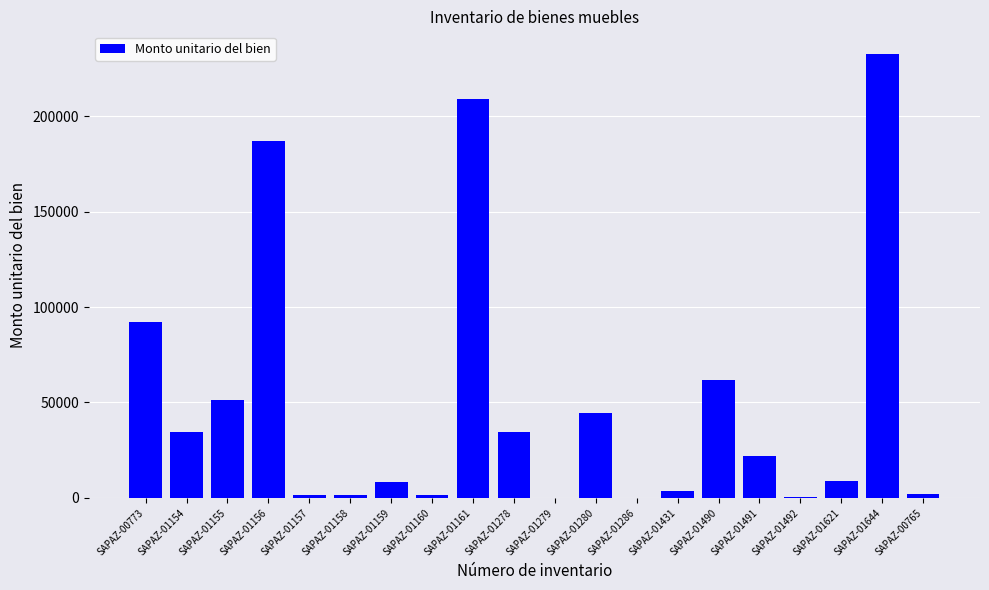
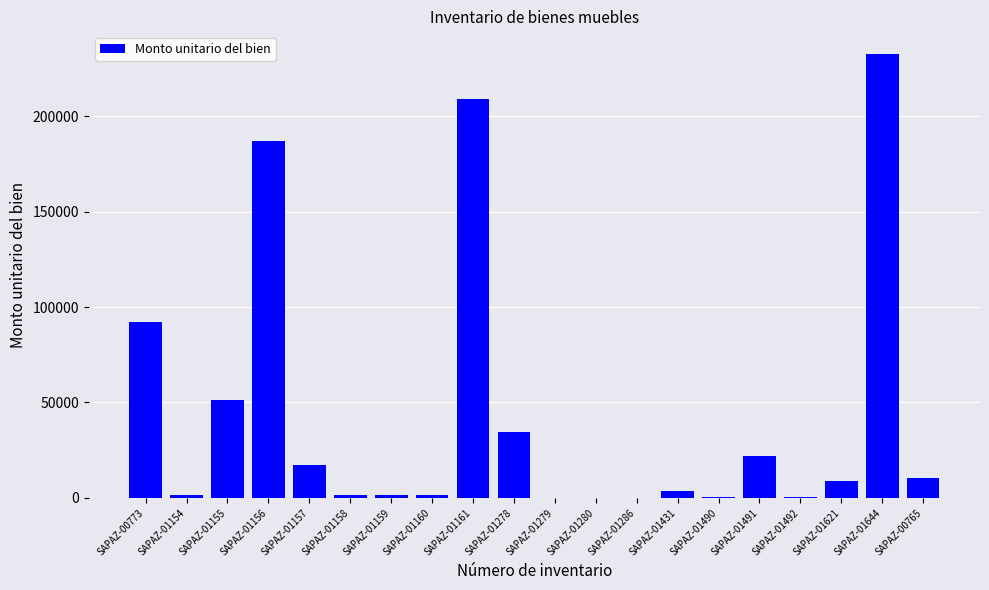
SAPAZ-01154: 35000 -> 2000
SAPAZ-01157: 2000 -> 17000
SAPAZ-01159: 8000 -> 2000
SAPAZ-01280: 44000 -> 0
SAPAZ-01490: 62000 -> 0
SAPAZ-00765: 2000 -> 11000
